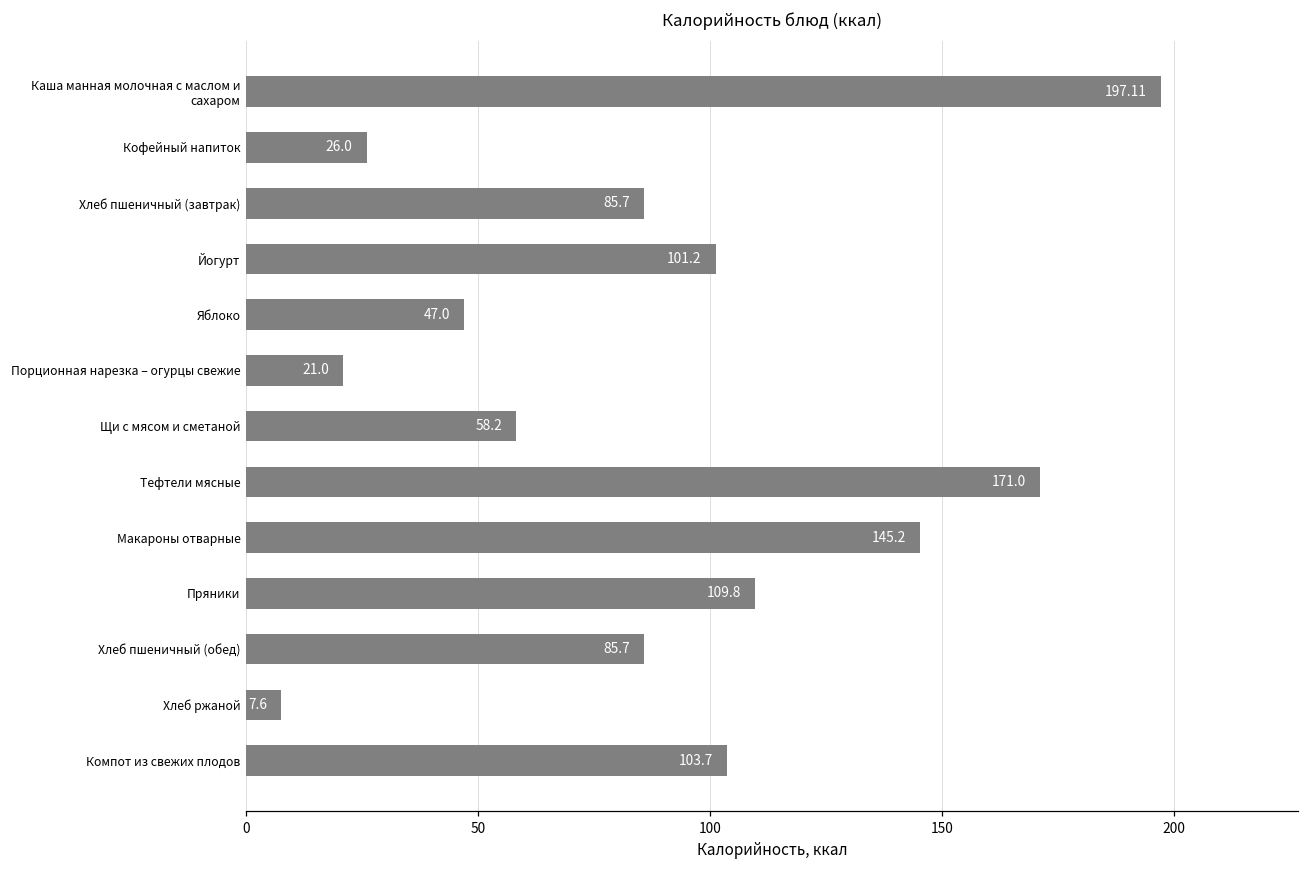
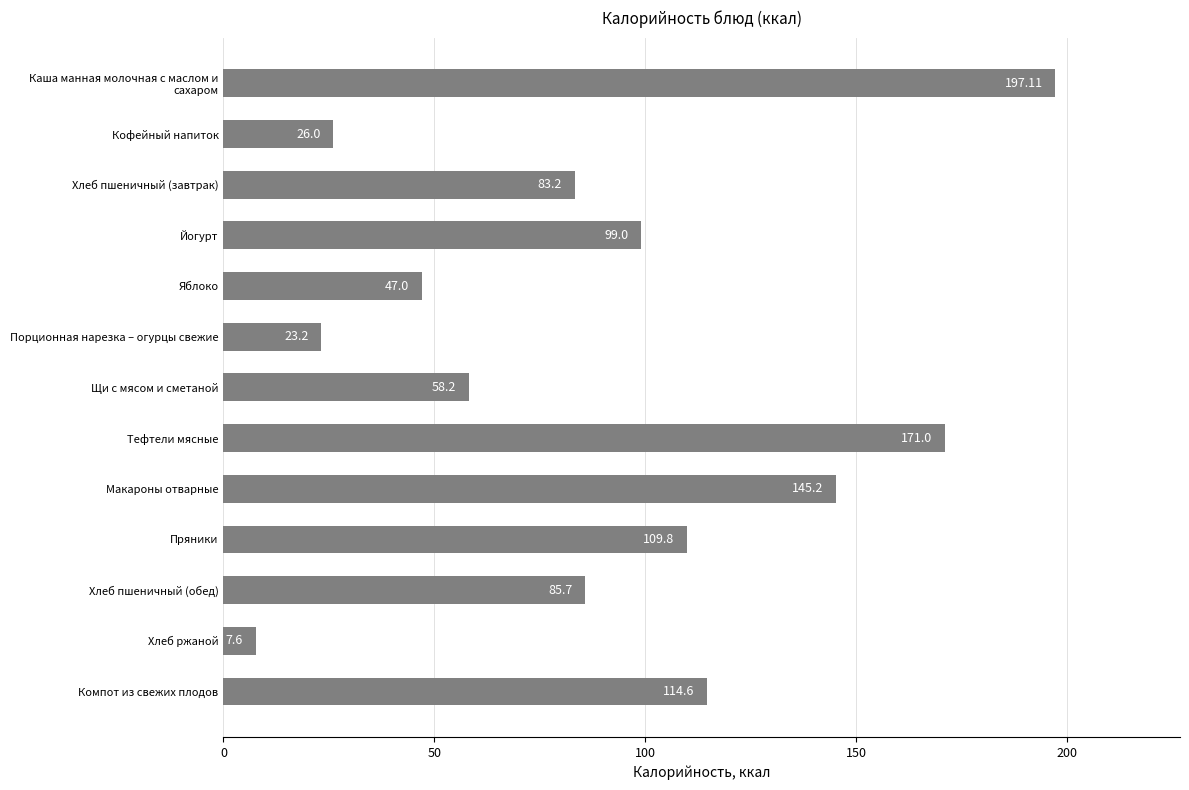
Хлеб пшеничный (завтрак): 85.7 -> 83.2
Йогурт: 101.2 -> 99.0
Порционная нарезка – огурцы свежие: 21.0 -> 23.2
Компот из свежих плодов: 103.7 -> 114.6
